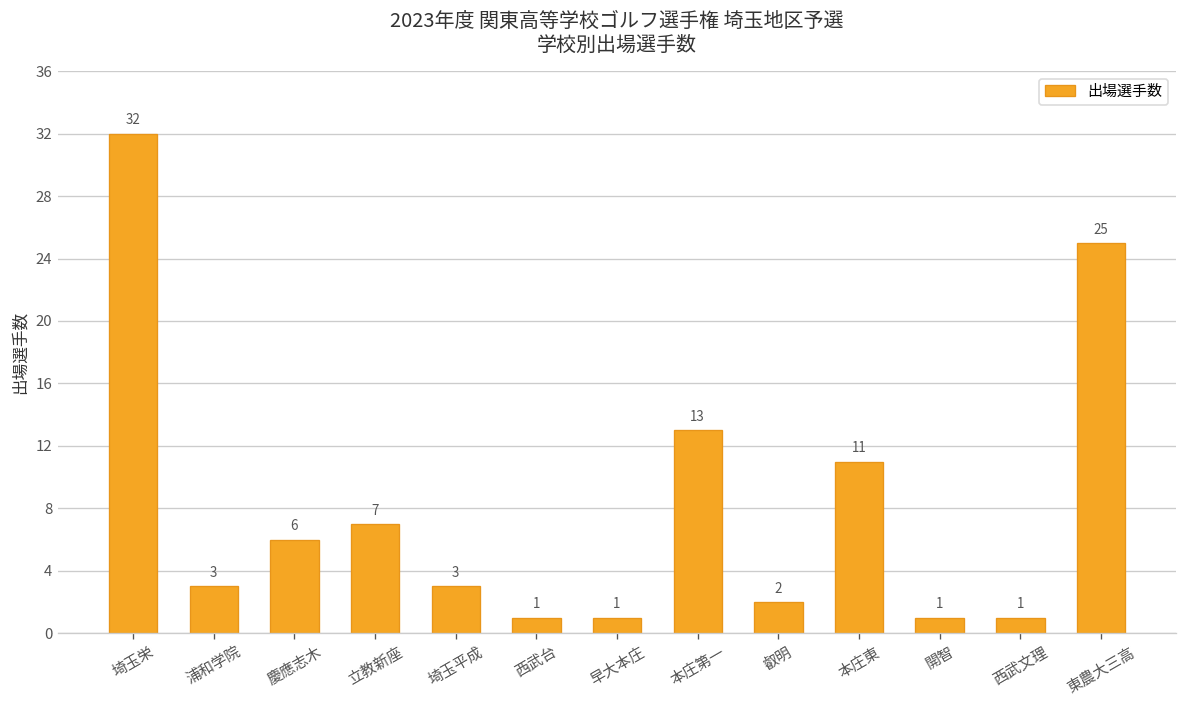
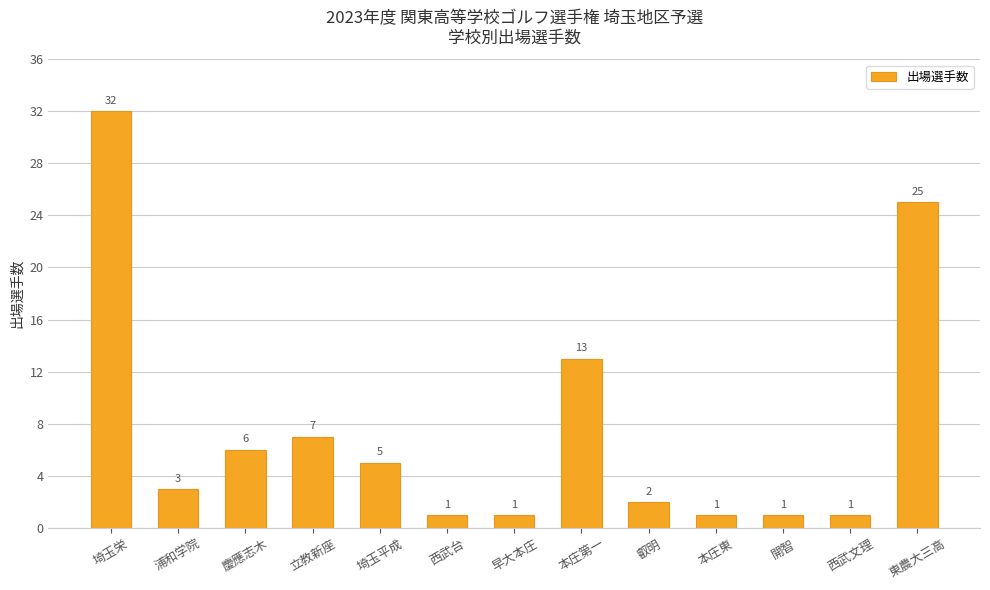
埼玉平成: 3 -> 5
本庄東: 11 -> 1
